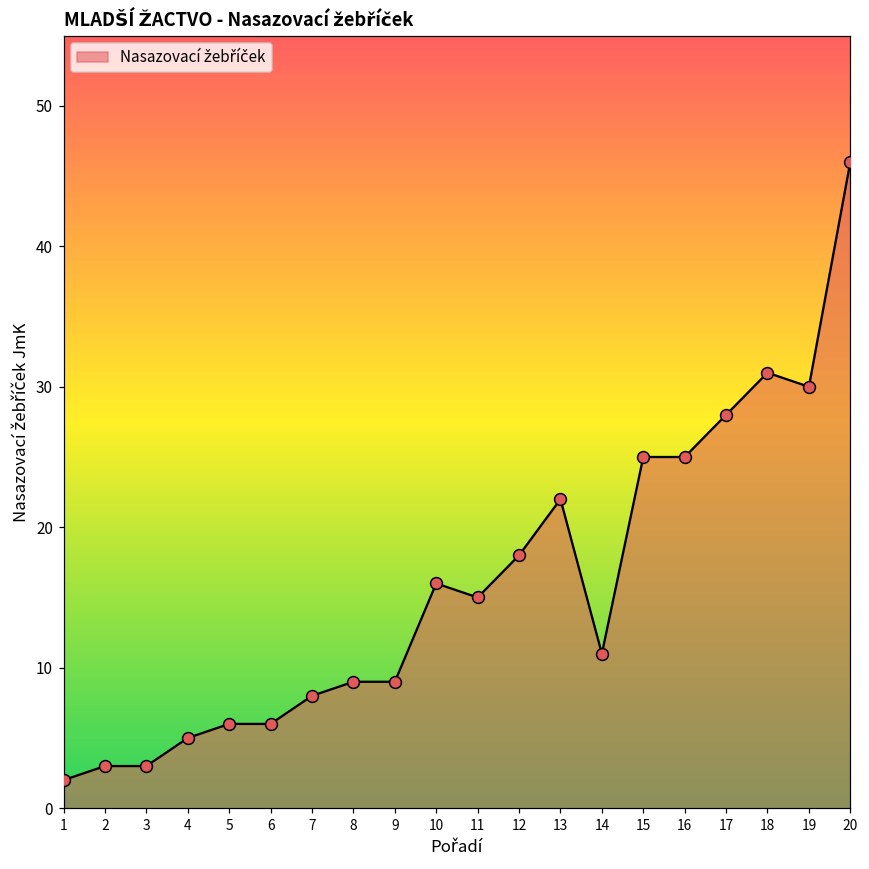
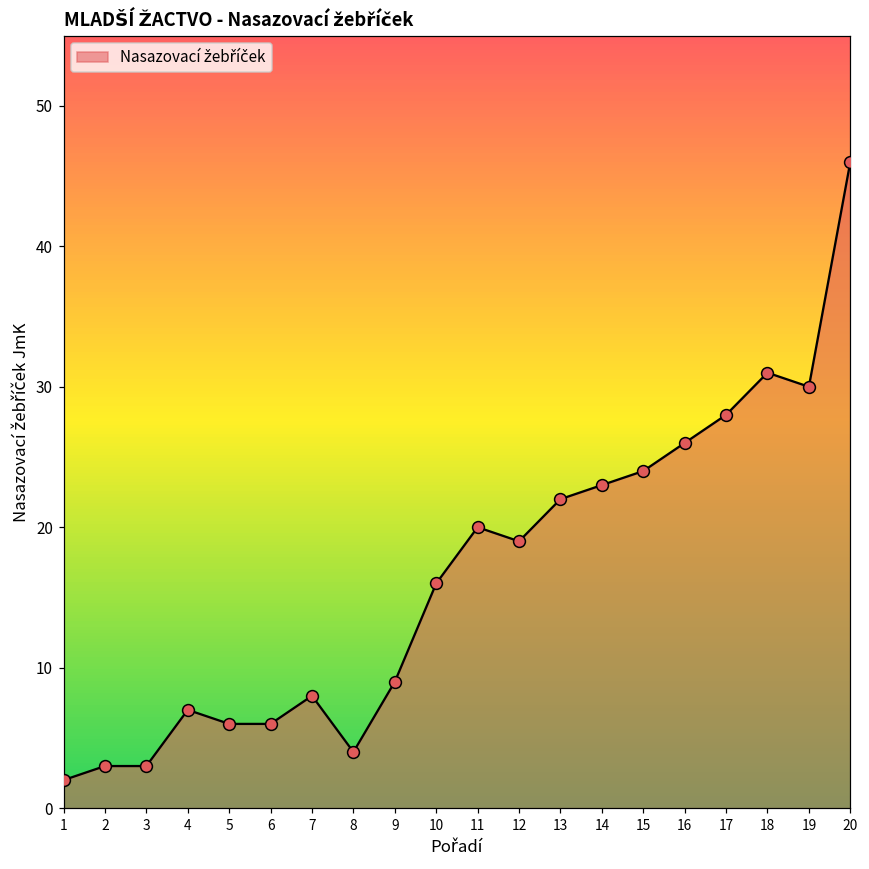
4: 5 -> 7
8: 9 -> 4
11: 15 -> 20
12: 18 -> 19
14: 11 -> 23
15: 25 -> 24
16: 25 -> 26
